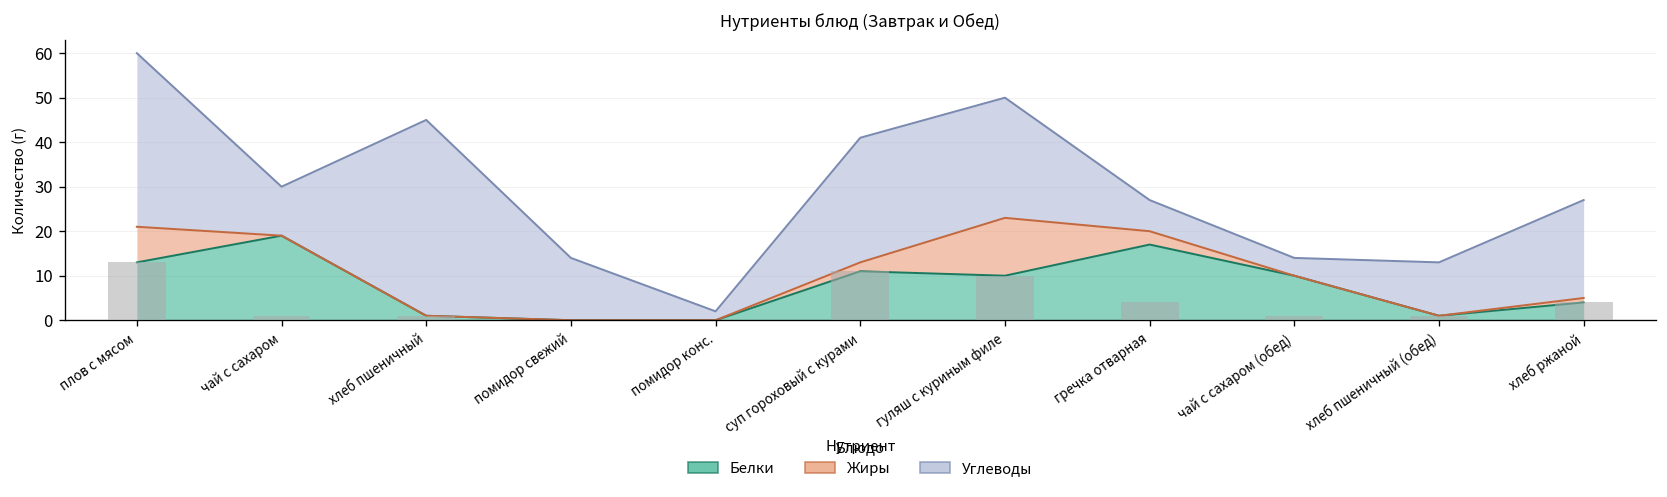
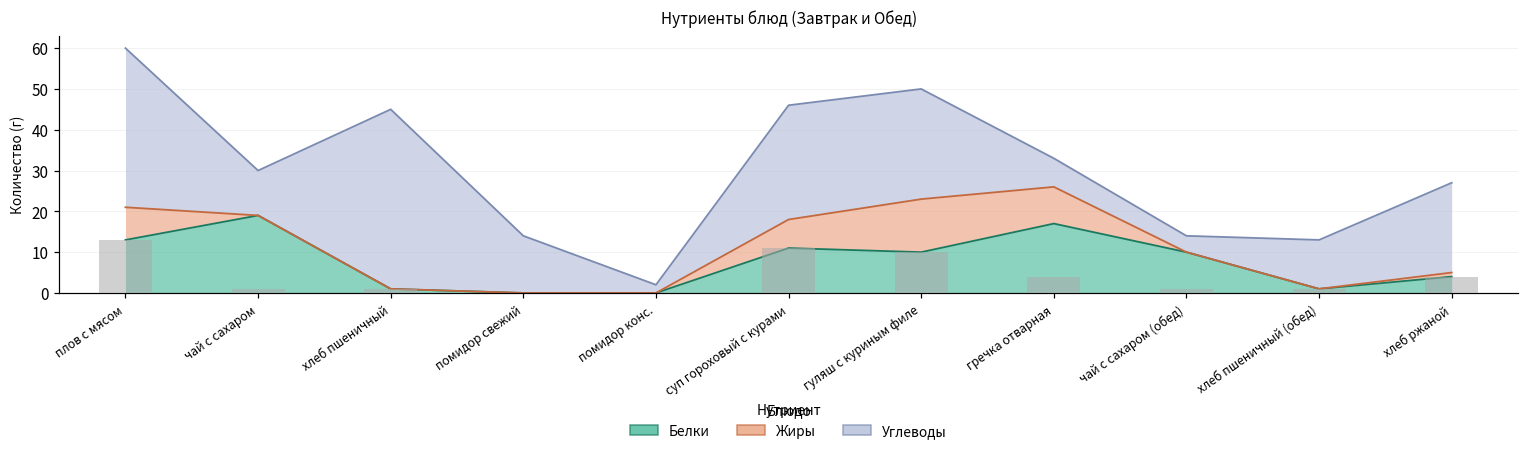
Жиры, суп гороховый с курами: 2 -> 7
Жиры, гречка отварная: 3 -> 9
